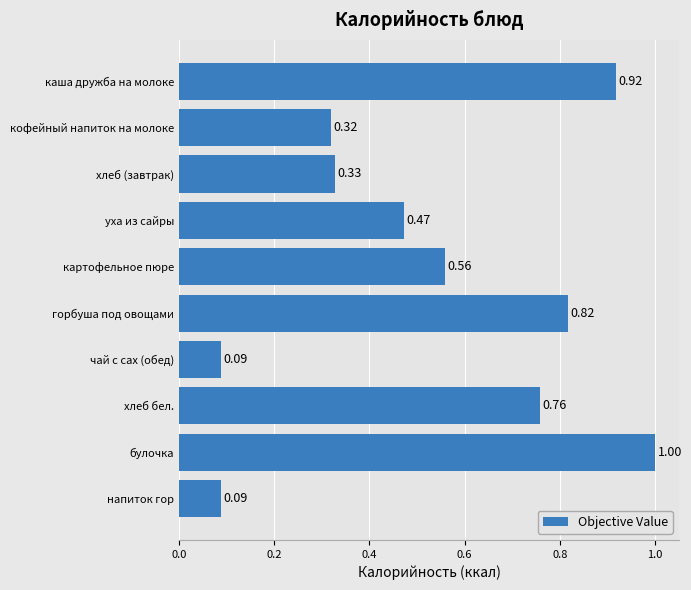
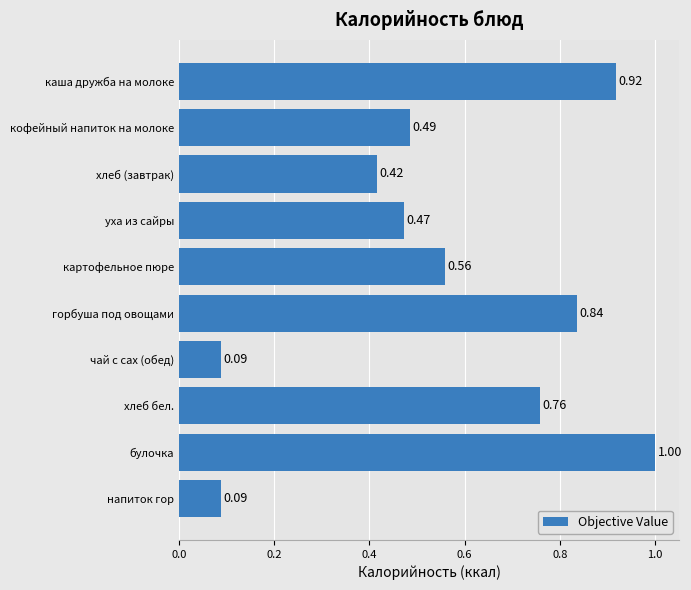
кофейный напиток на молоке: 0.32 -> 0.49
хлеб (завтрак): 0.33 -> 0.42
горбуша под овощами: 0.82 -> 0.84
